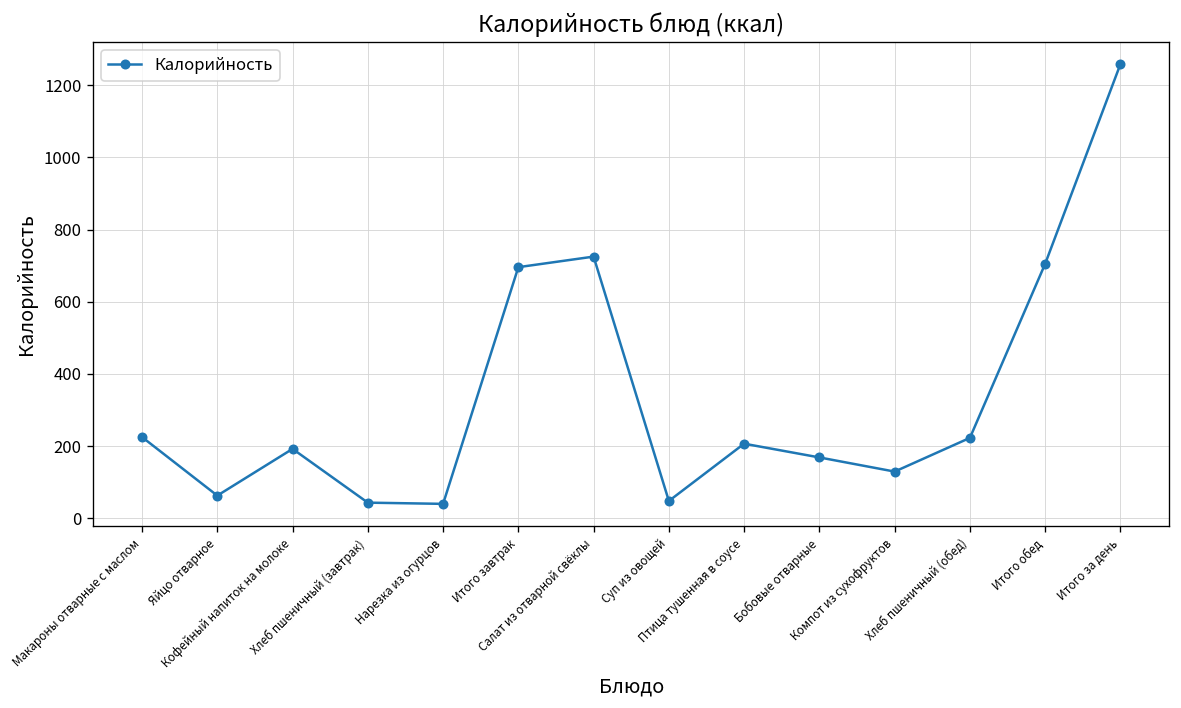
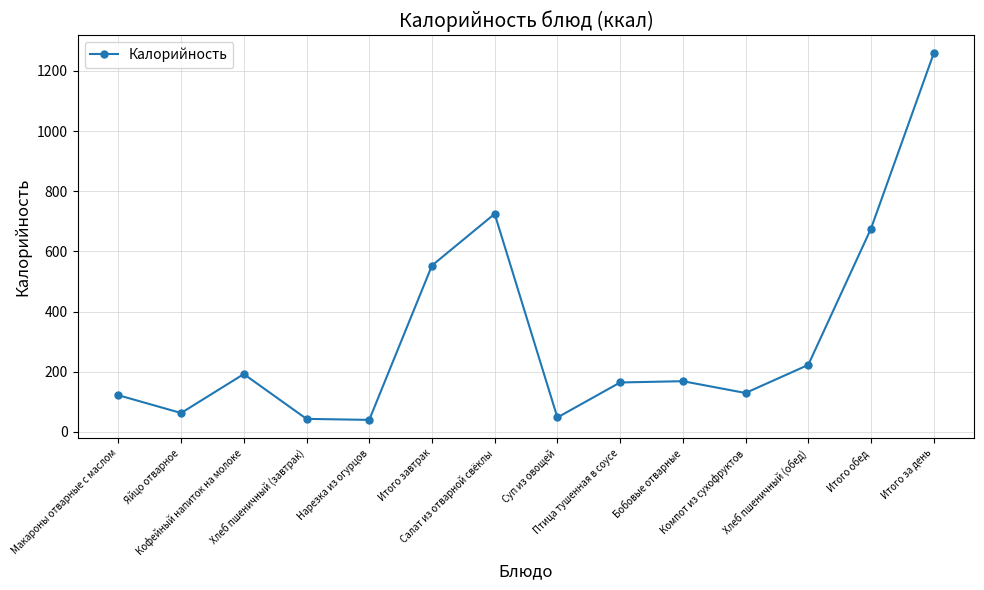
Макароны отварные с маслом: 230 -> 120
Итого завтрак: 700 -> 550
Птица тушенная в соусе: 210 -> 160
Итого обед: 710 -> 680
